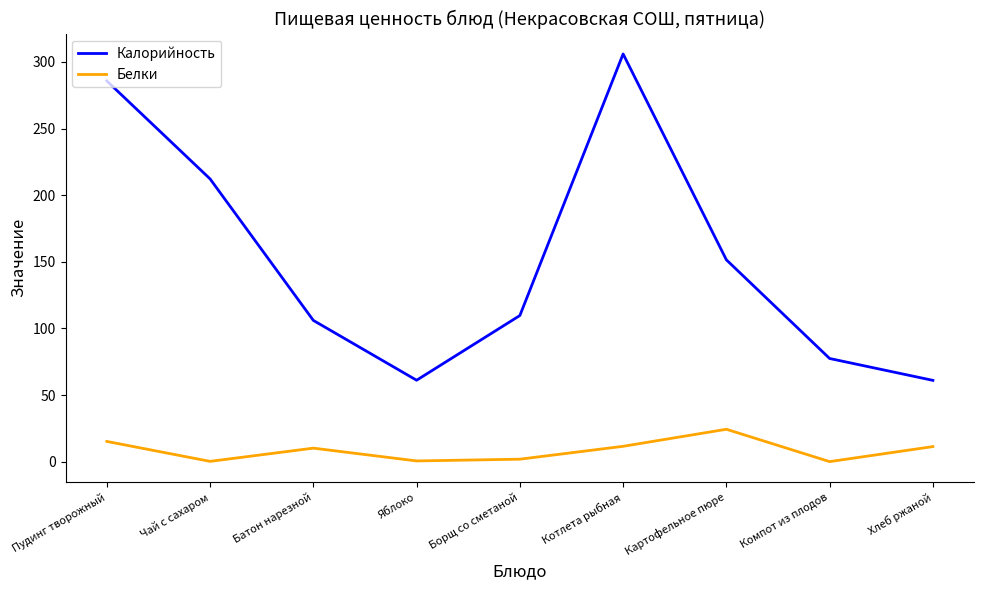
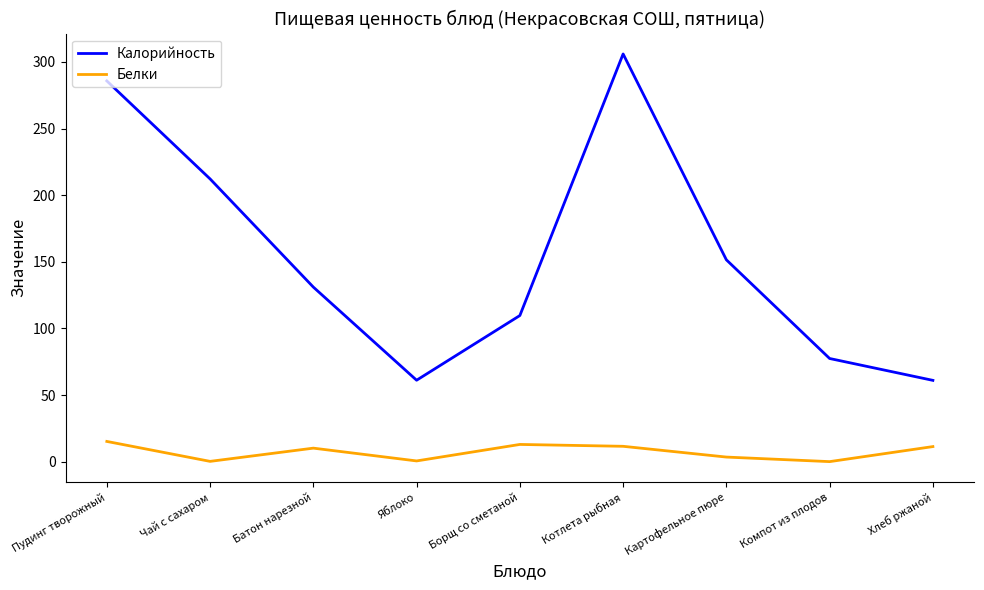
Калорийность, Батон нарезной: 106 -> 131
Белки, Борщ со сметаной: 2 -> 13
Белки, Картофельное пюре: 24 -> 3
